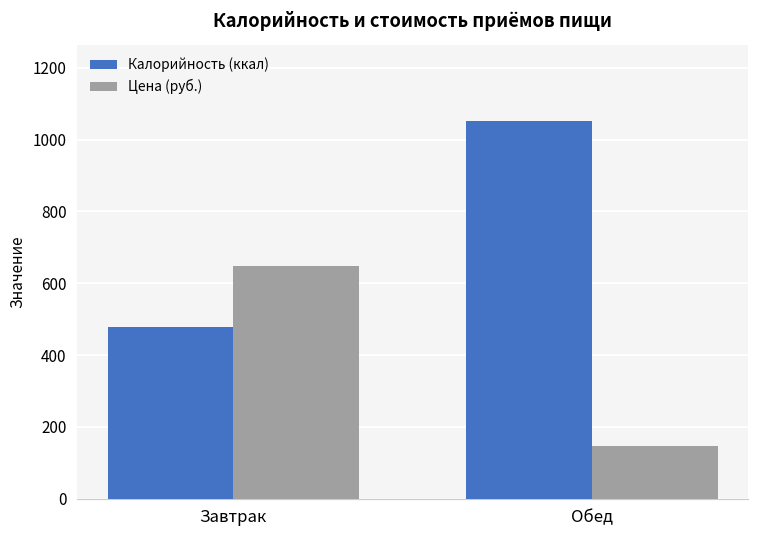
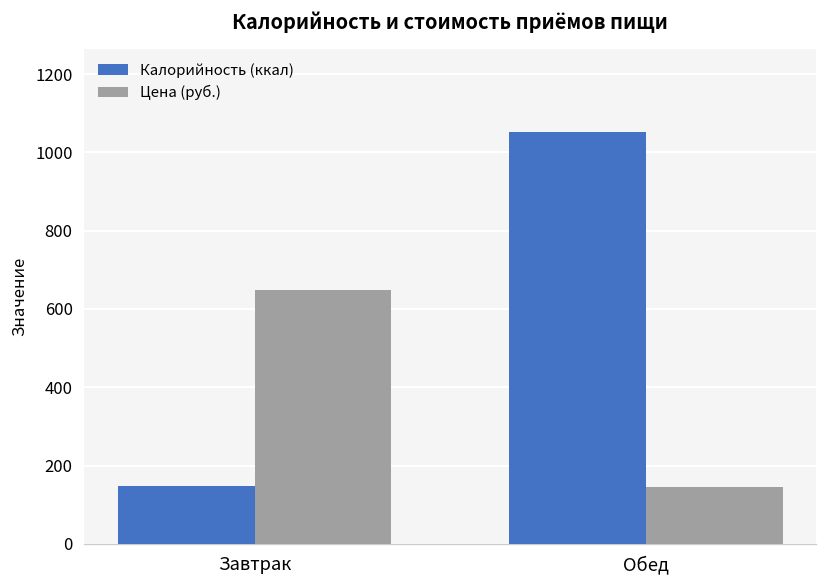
Калорийность (ккал), Завтрак: 480 -> 150
